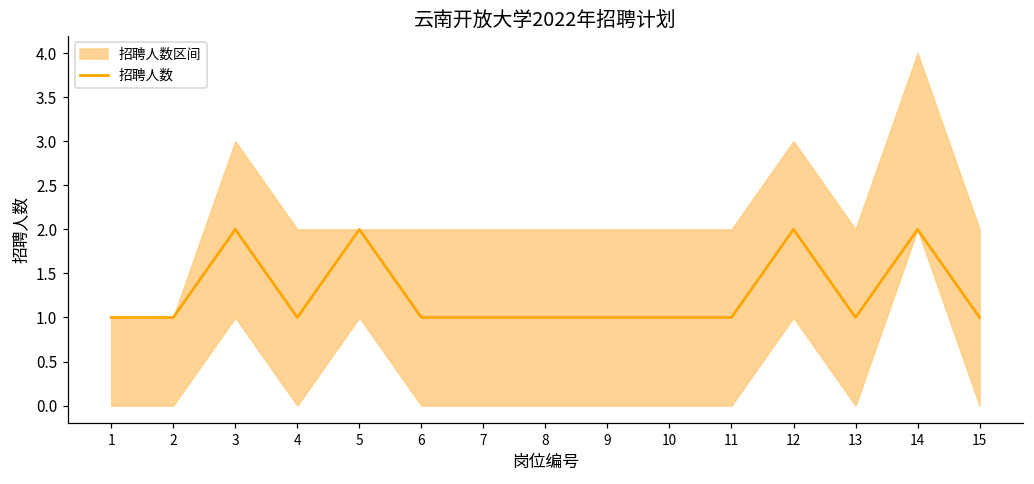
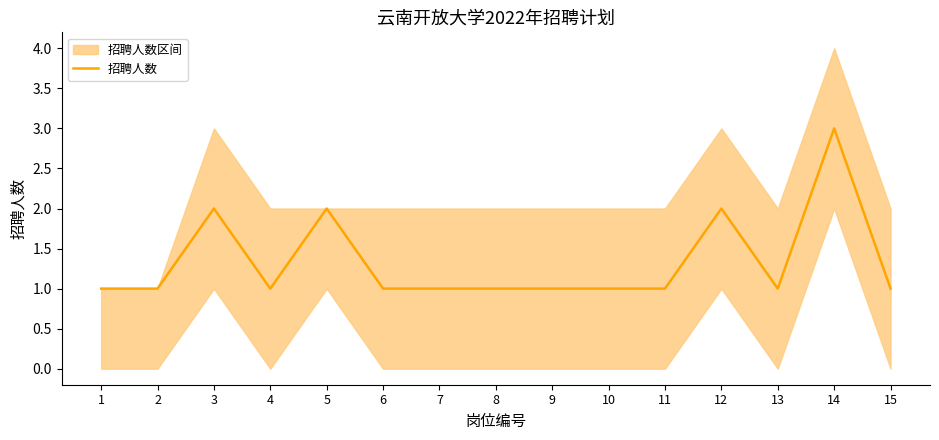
招聘人数, 14: 2 -> 3
